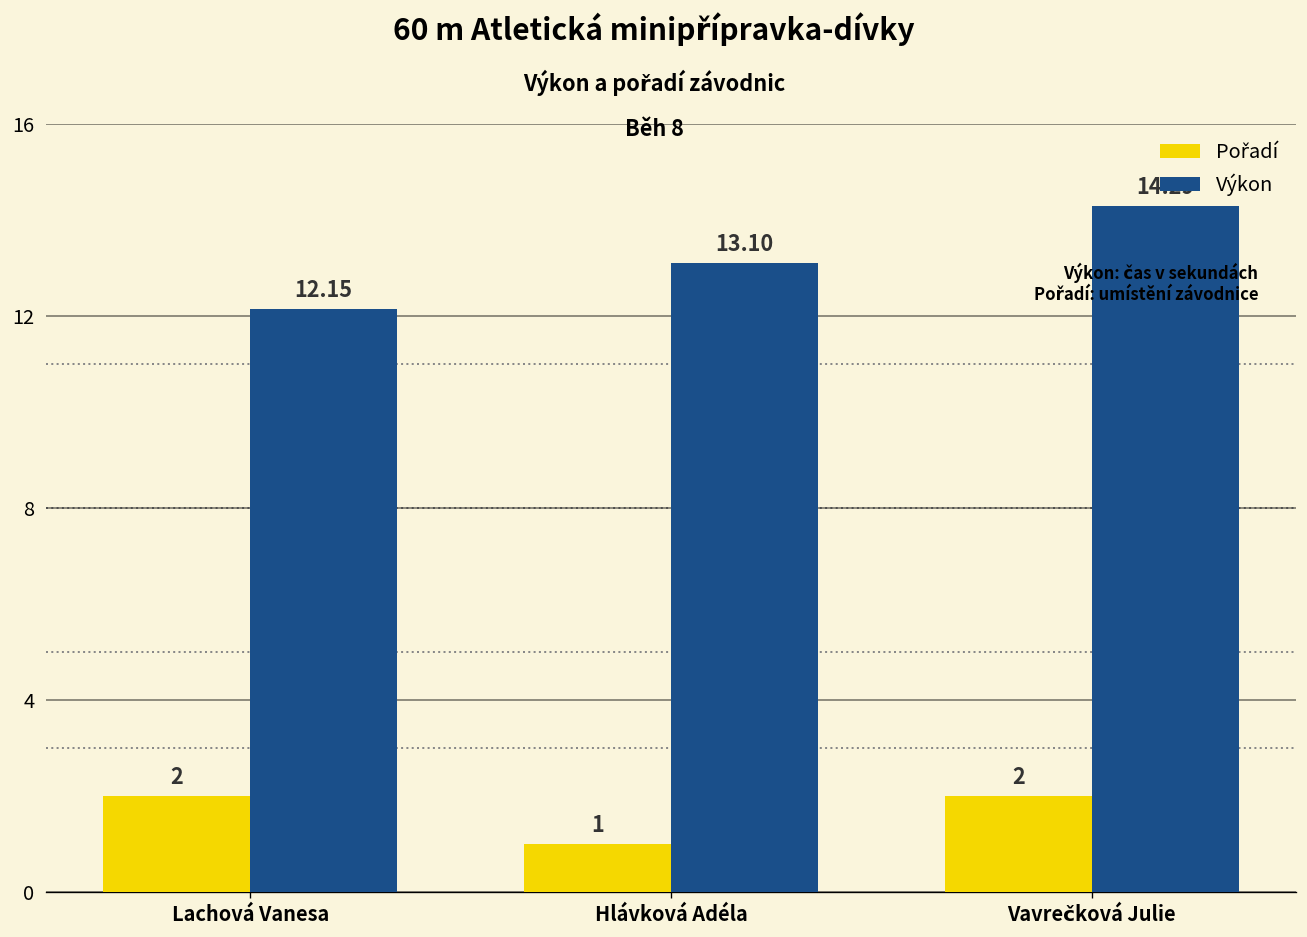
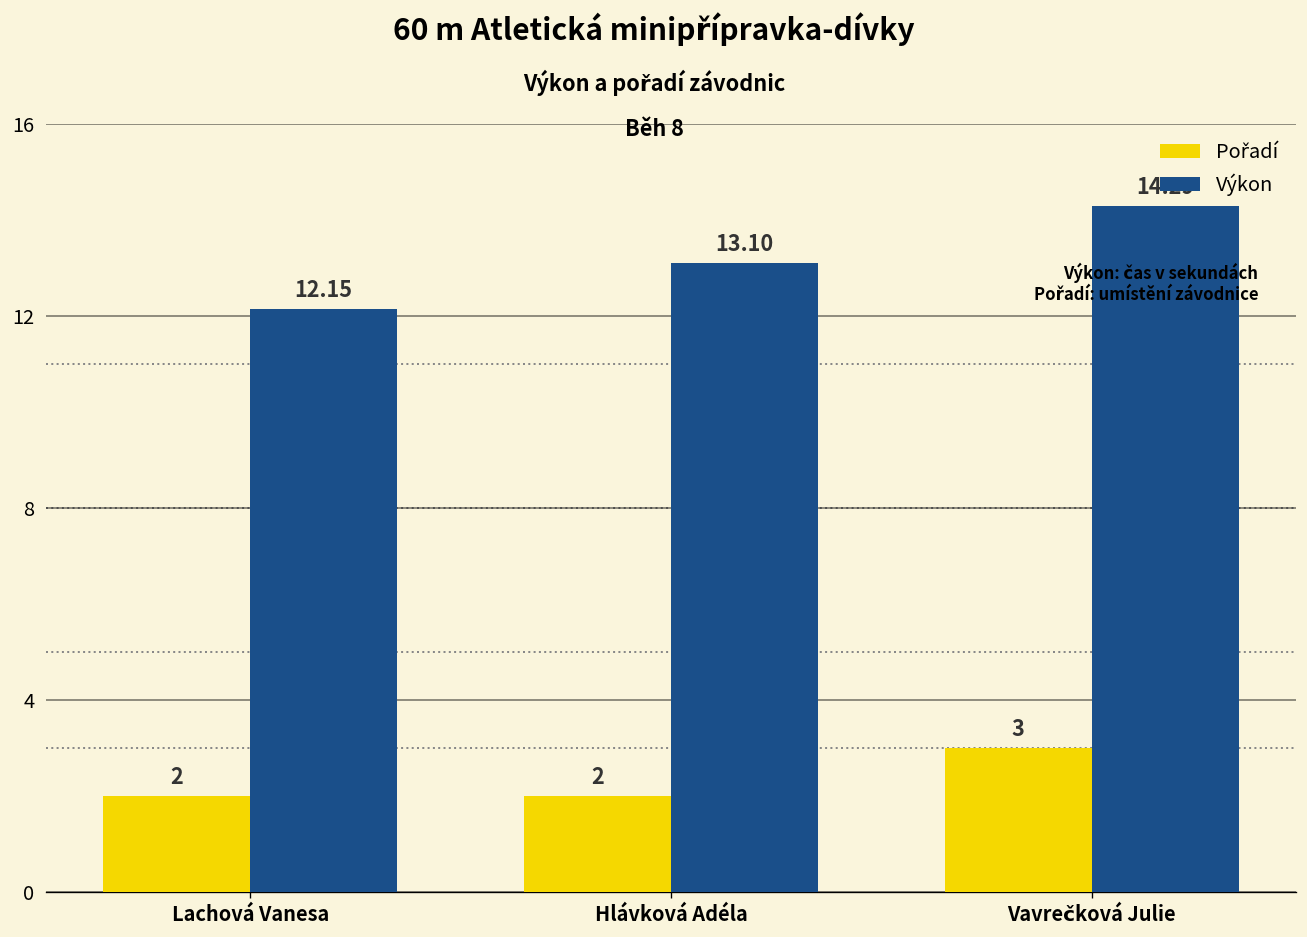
Pořadí, Hlávková Adéla: 1 -> 2
Pořadí, Vavrečková Julie: 2 -> 3
